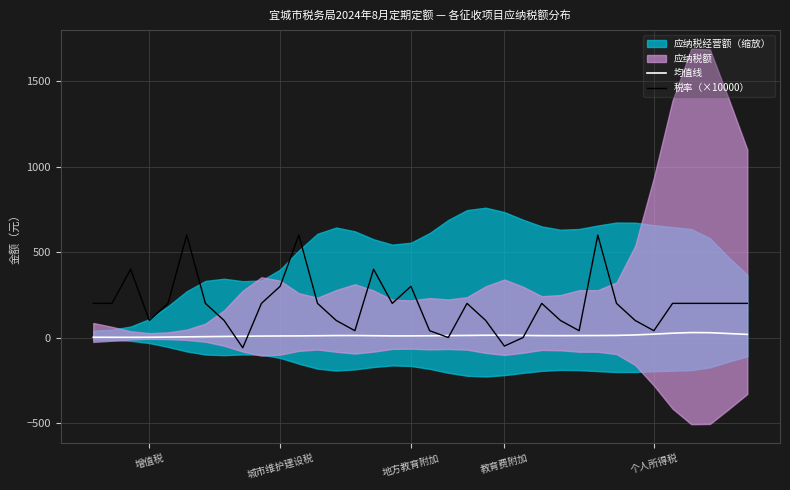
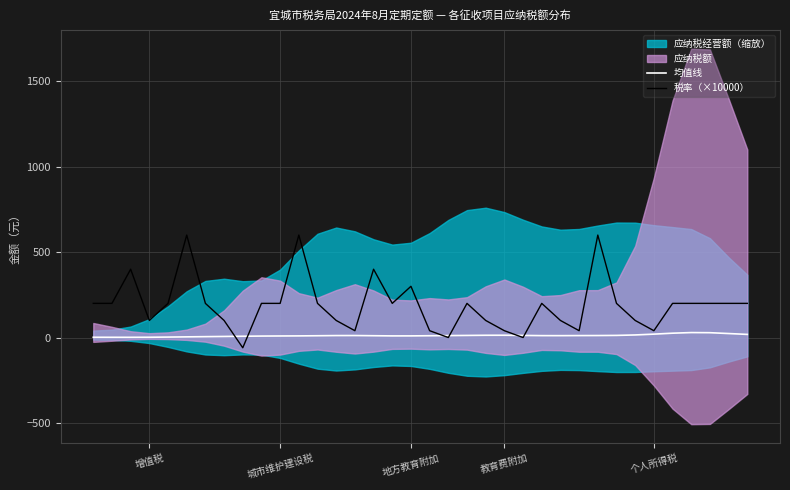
税率（×10000）, 城市维护建设税: 300 -> 200
税率（×10000）, 教育费附加: -50 -> 40
